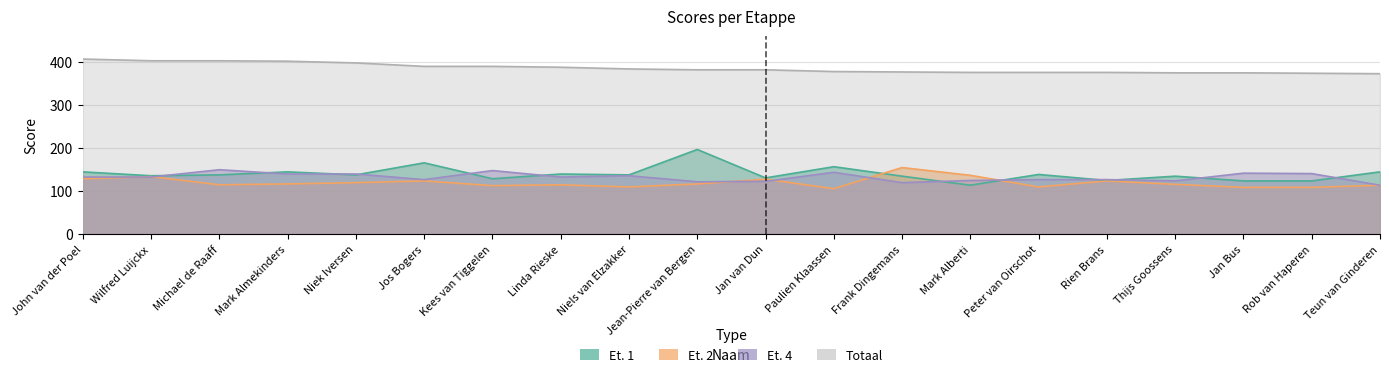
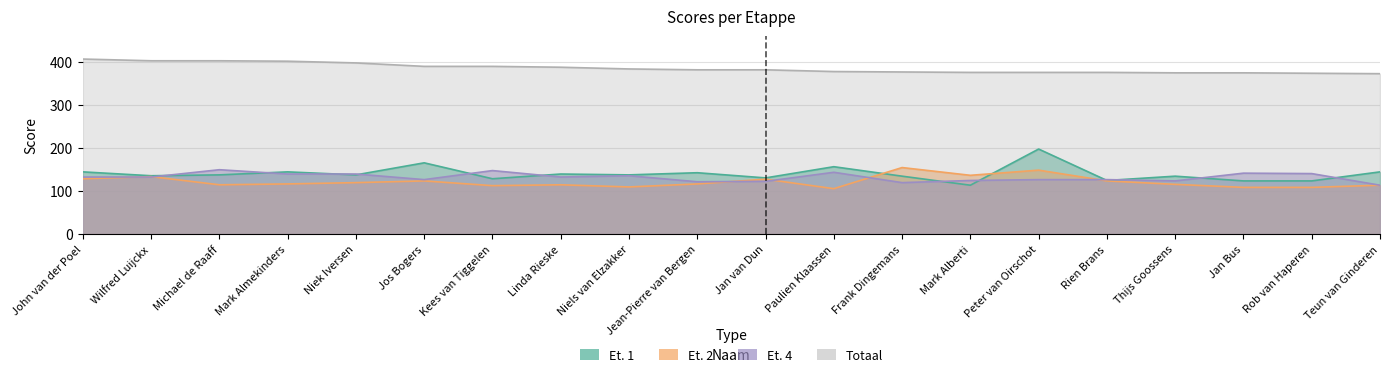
Et. 1, Jean-Pierre van Bergen: 200 -> 140
Et. 1, Peter van Oirschot: 140 -> 200
Et. 2, Peter van Oirschot: 110 -> 150
